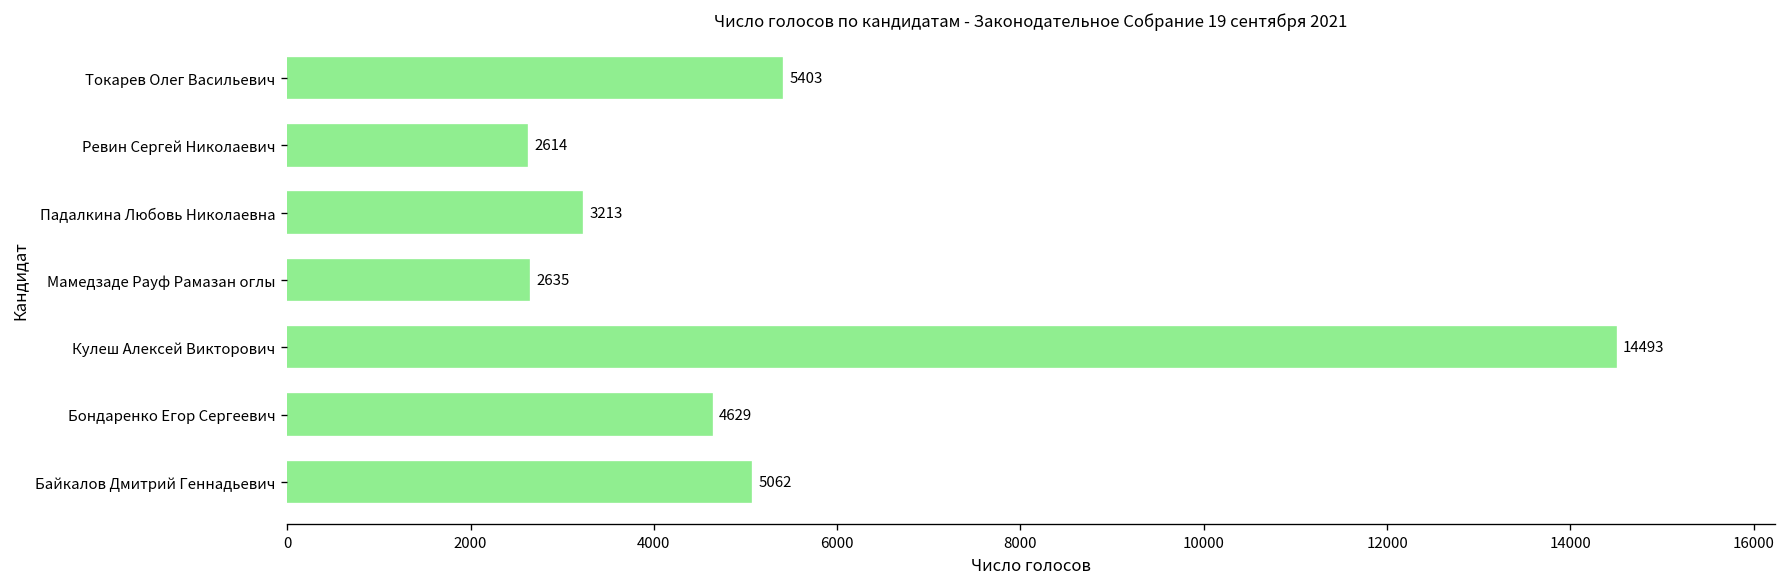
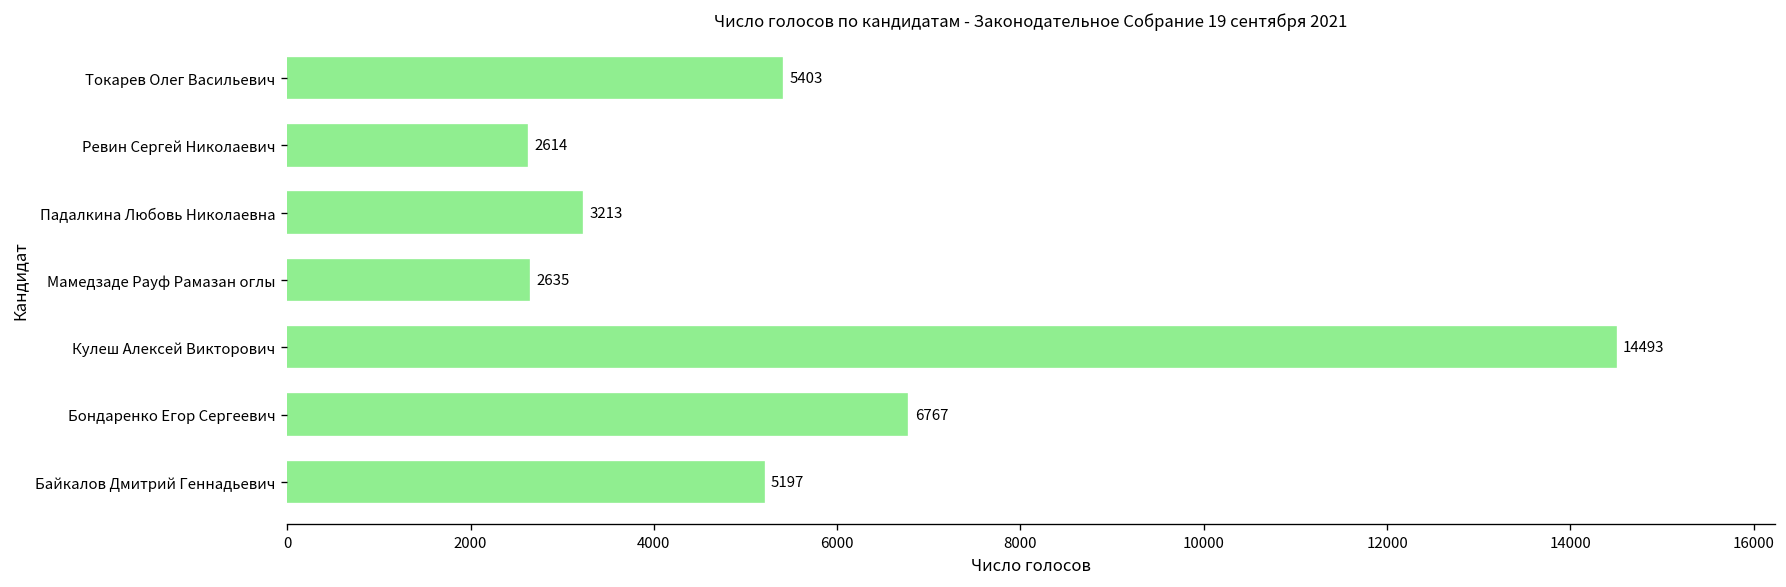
Бондаренко Егор Сергеевич: 4629 -> 6767
Байкалов Дмитрий Геннадьевич: 5062 -> 5197
